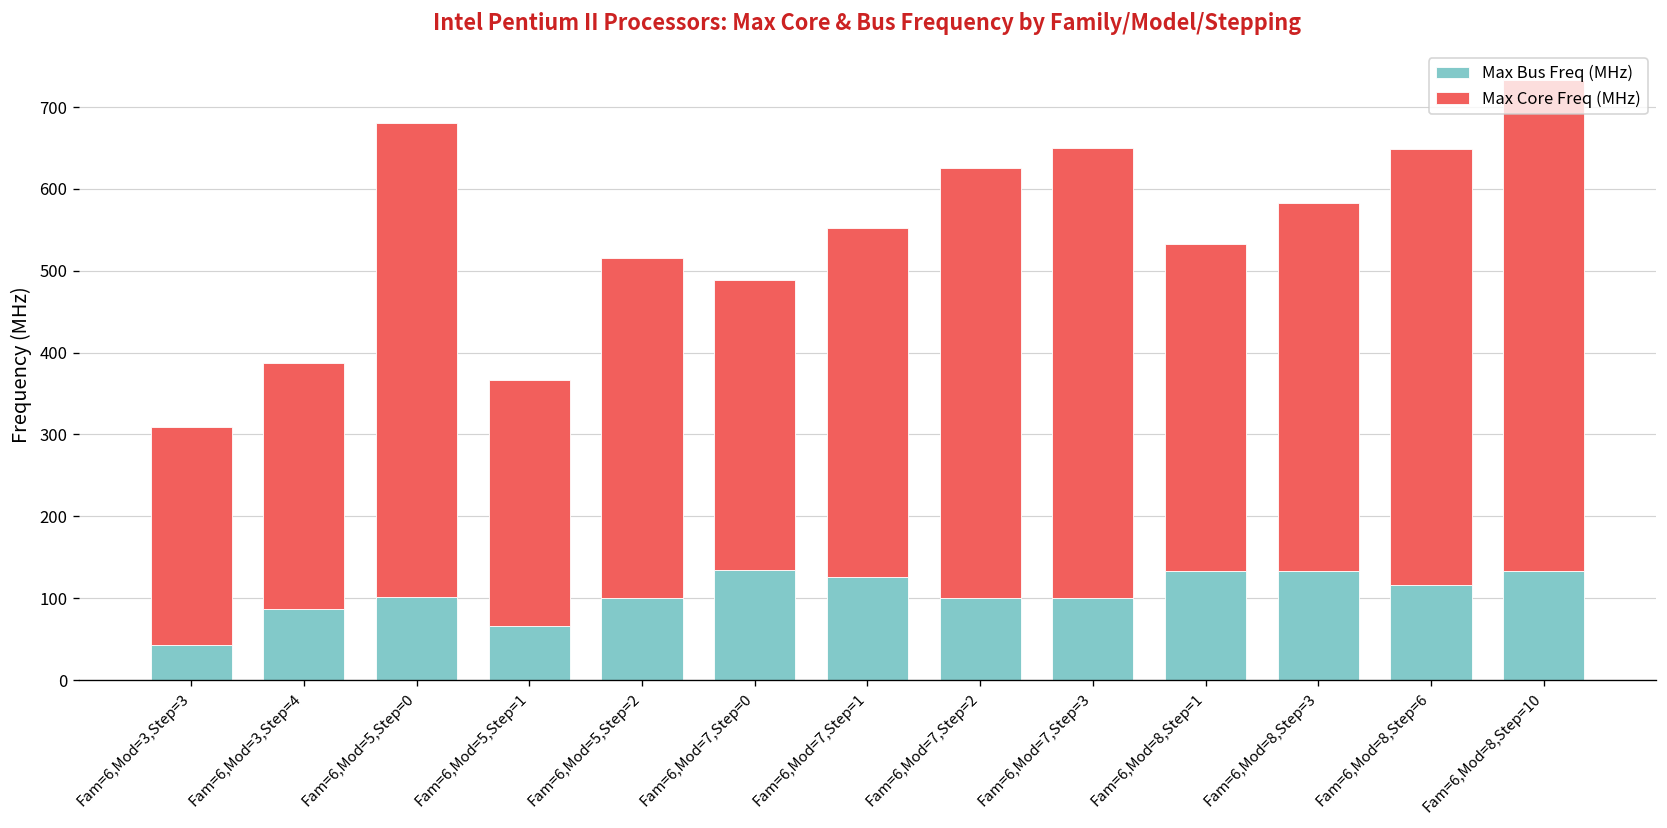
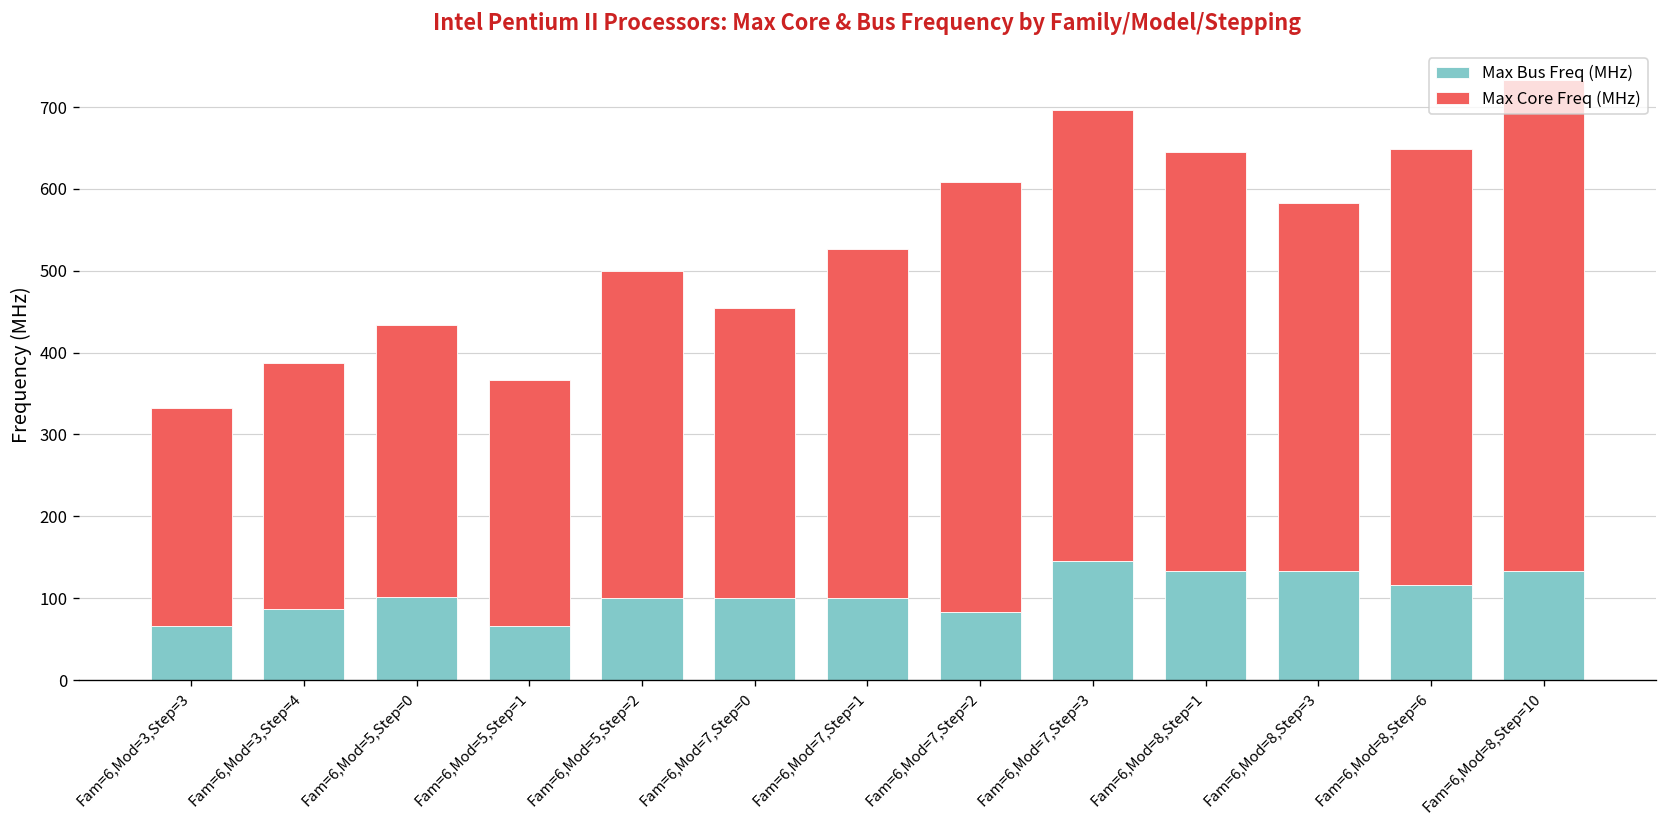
Max Bus Freq (MHz), Fam=6,Mod=3,Step=3: 40 -> 70
Max Core Freq (MHz), Fam=6,Mod=5,Step=0: 580 -> 330
Max Core Freq (MHz), Fam=6,Mod=5,Step=2: 420 -> 400
Max Bus Freq (MHz), Fam=6,Mod=7,Step=0: 140 -> 100
Max Bus Freq (MHz), Fam=6,Mod=7,Step=1: 130 -> 100
Max Bus Freq (MHz), Fam=6,Mod=7,Step=2: 100 -> 80
Max Bus Freq (MHz), Fam=6,Mod=7,Step=3: 100 -> 150
Max Core Freq (MHz), Fam=6,Mod=8,Step=1: 400 -> 510
